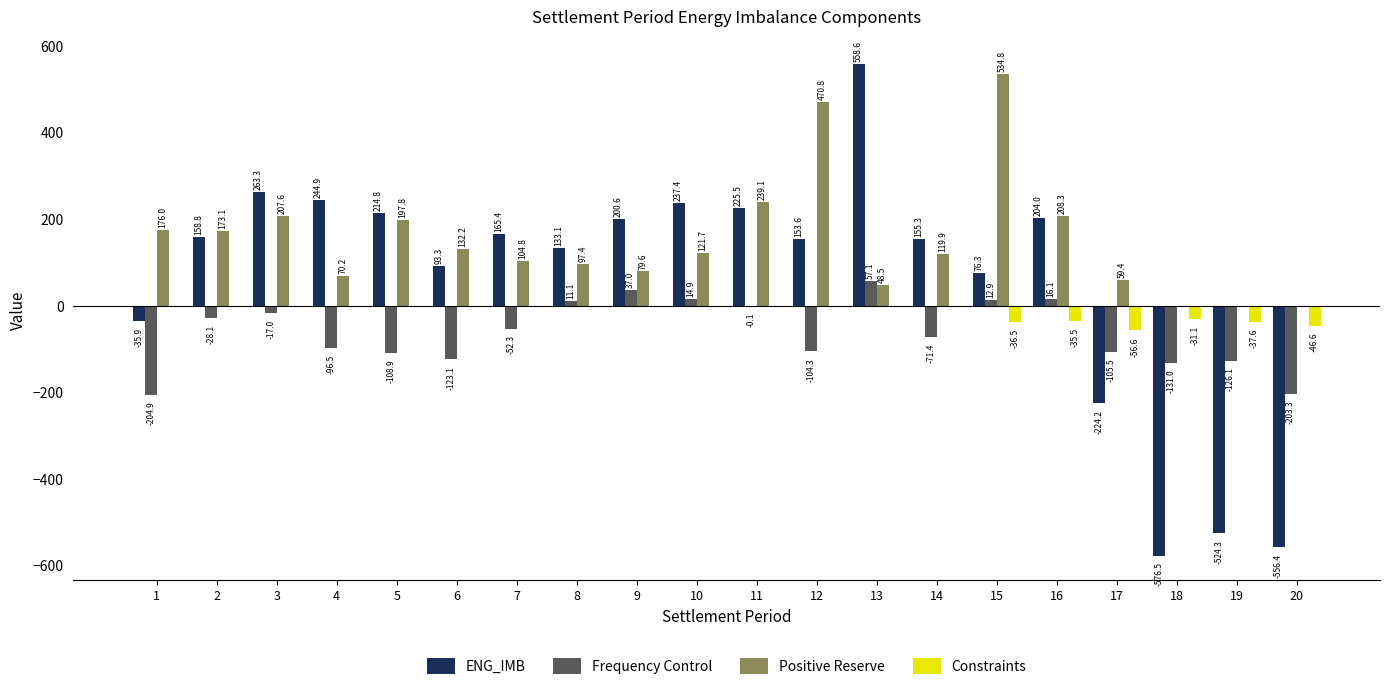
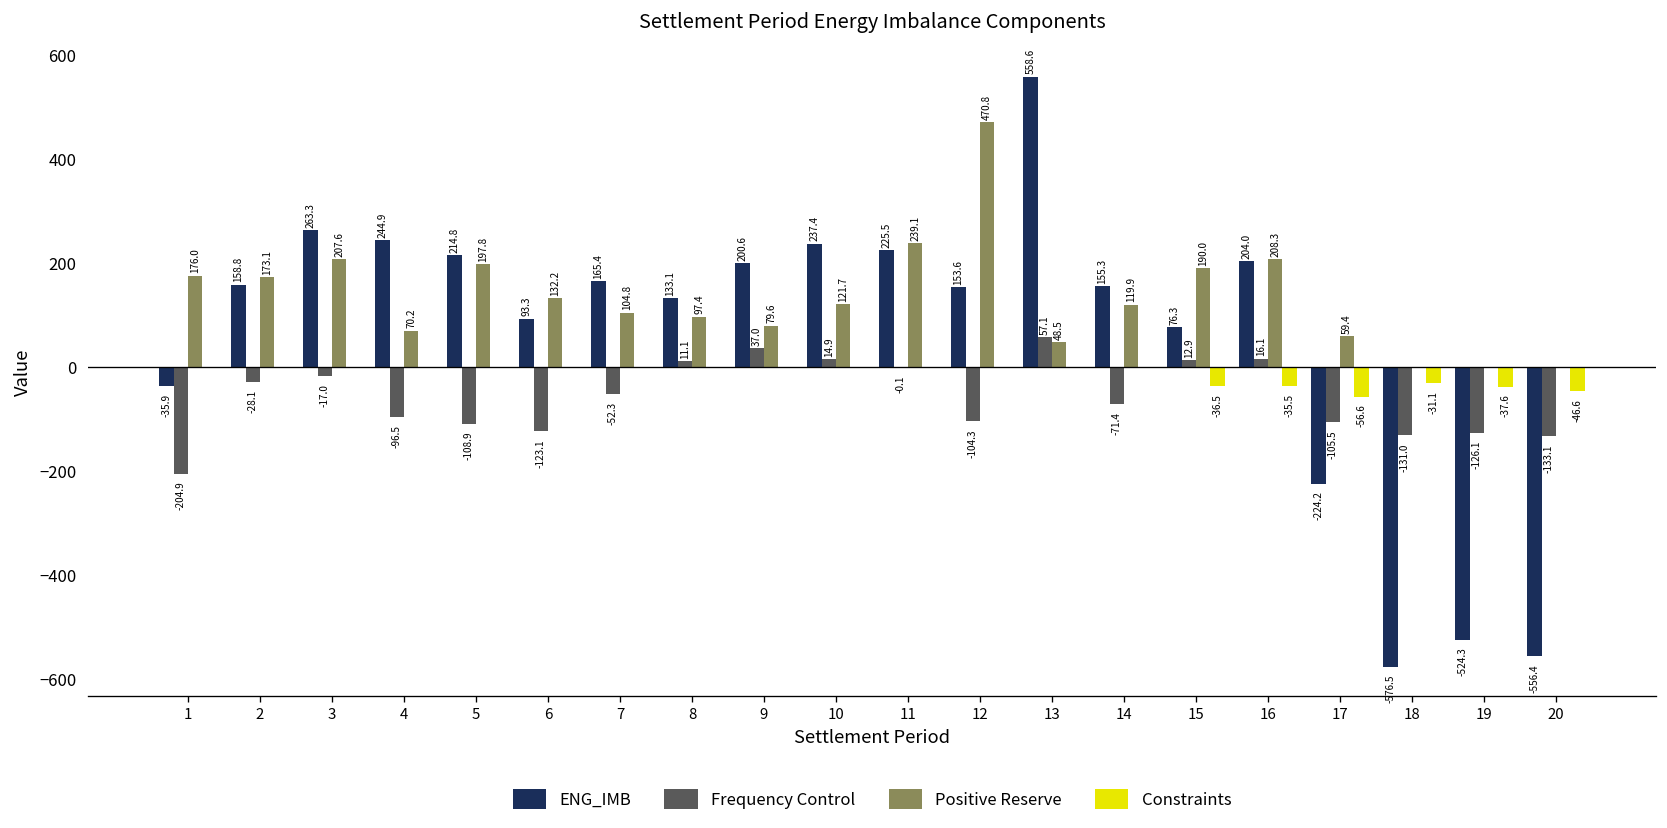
Positive Reserve, 15: 534.8 -> 190.0
Frequency Control, 20: -203.3 -> -133.1
